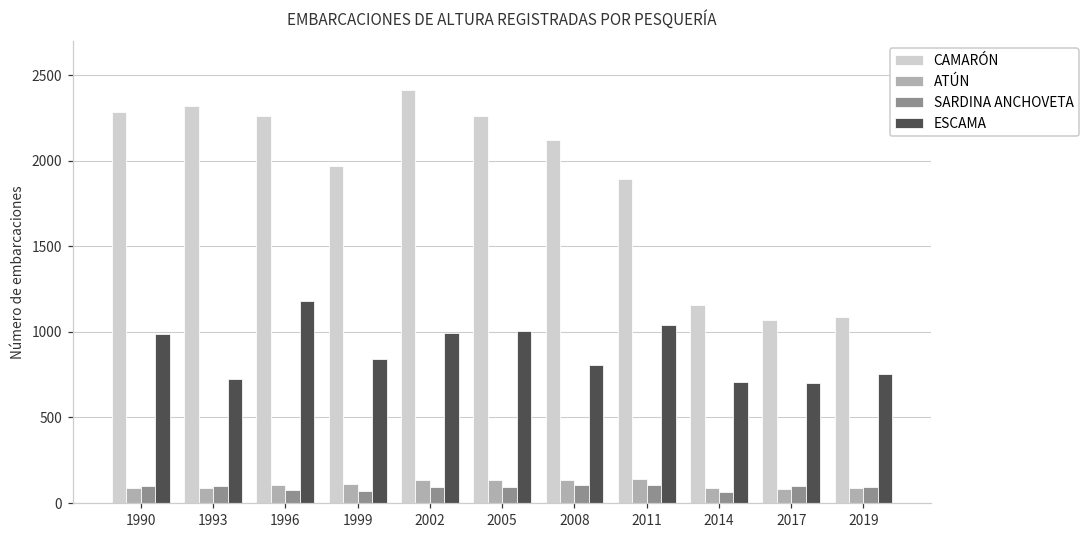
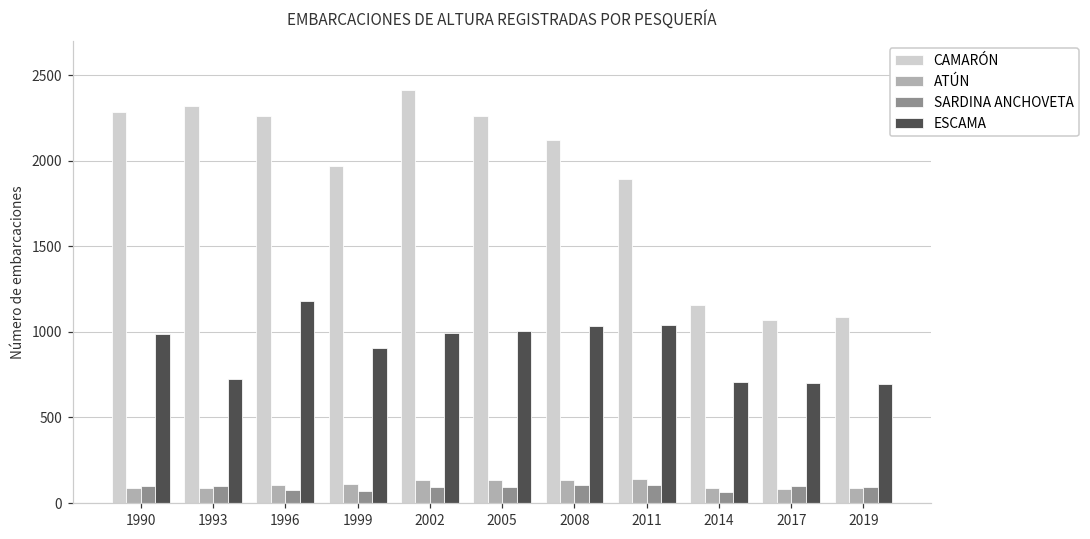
ESCAMA, 1999: 840 -> 910
ESCAMA, 2008: 810 -> 1040
ESCAMA, 2019: 750 -> 700
